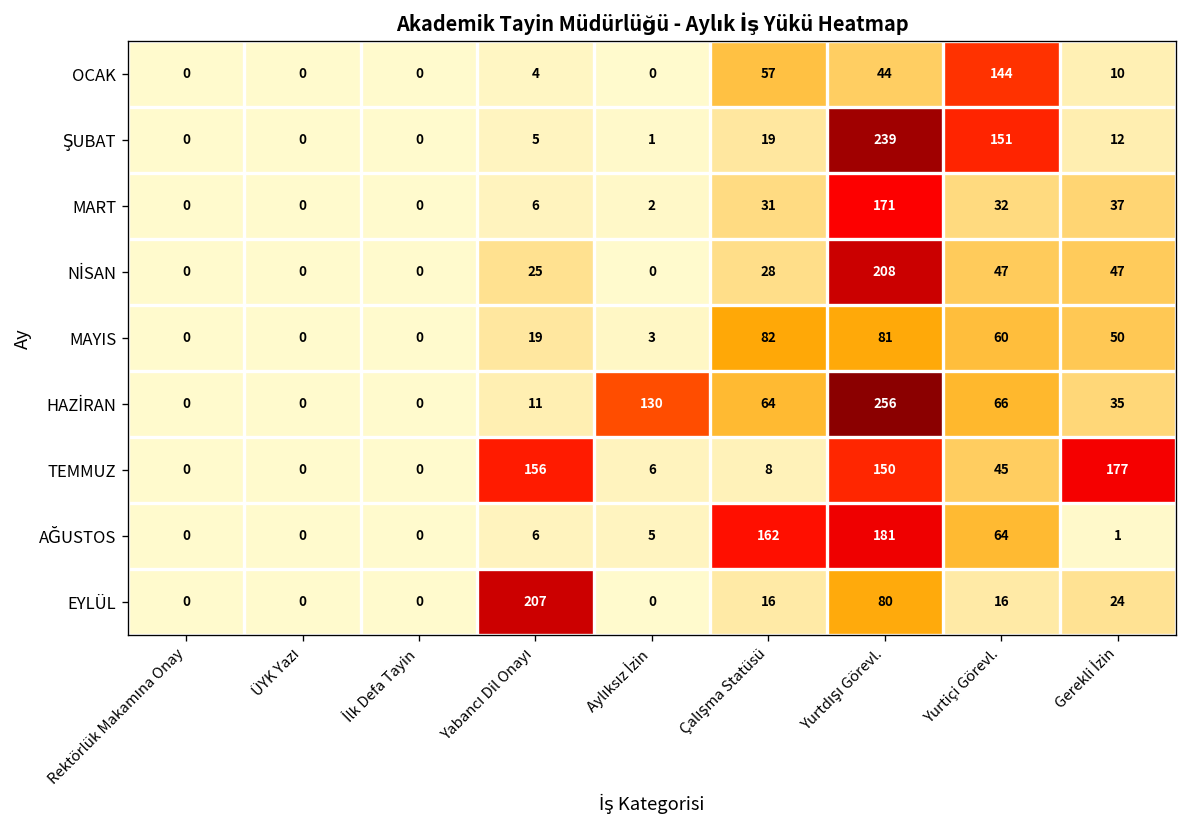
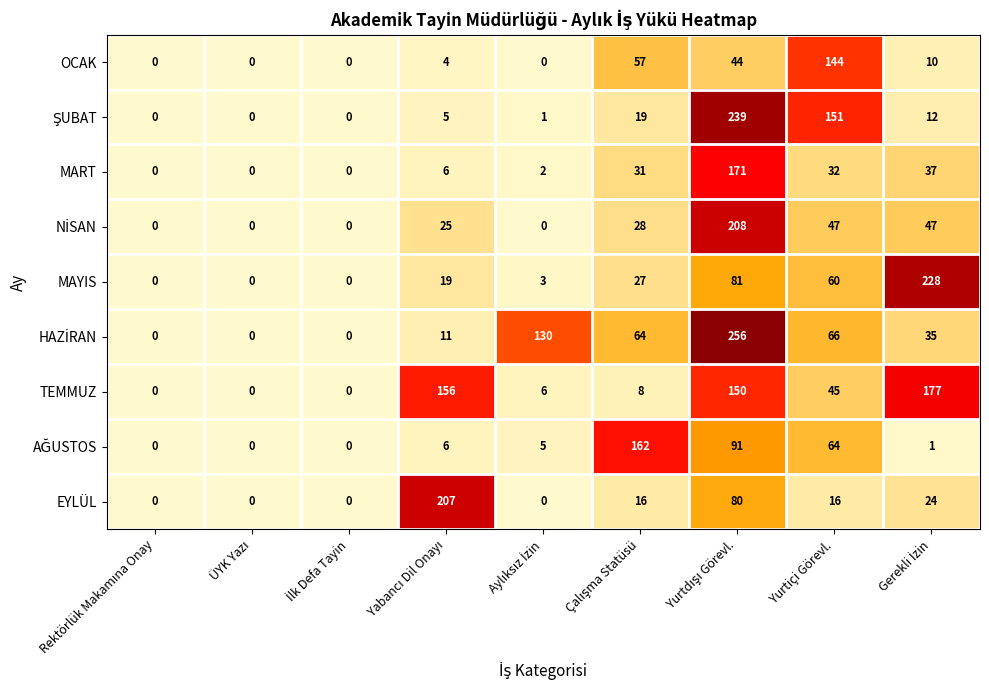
MAYIS, Çalışma Statüsü: 82 -> 27
MAYIS, Gerekli İzin: 50 -> 228
AĞUSTOS, Yurtdışı Görevl.: 181 -> 91
